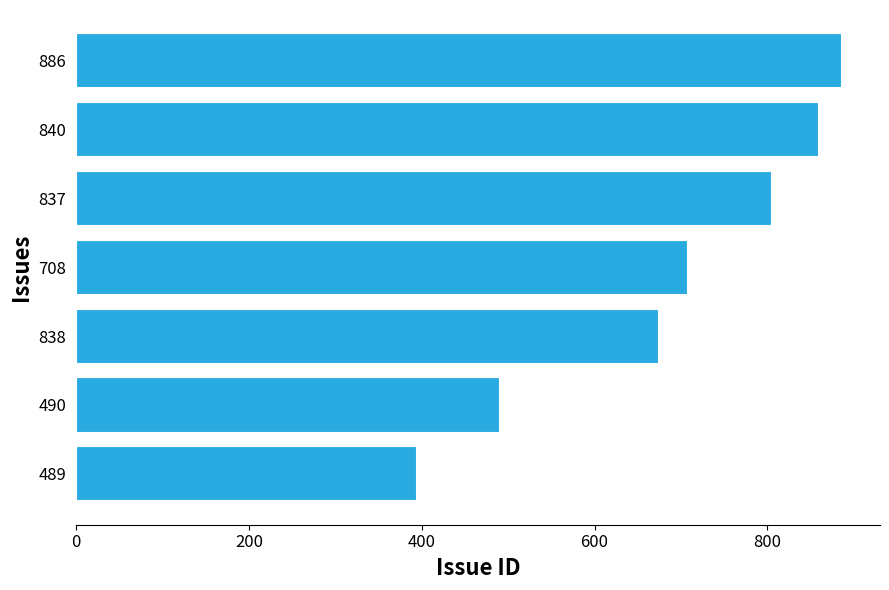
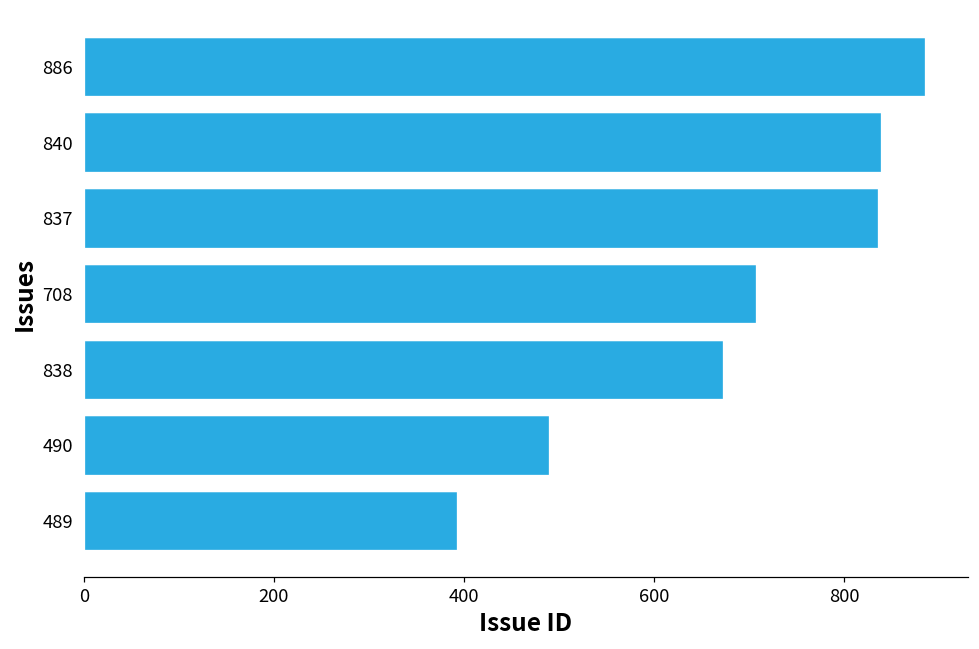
840: 860 -> 840
837: 810 -> 840
